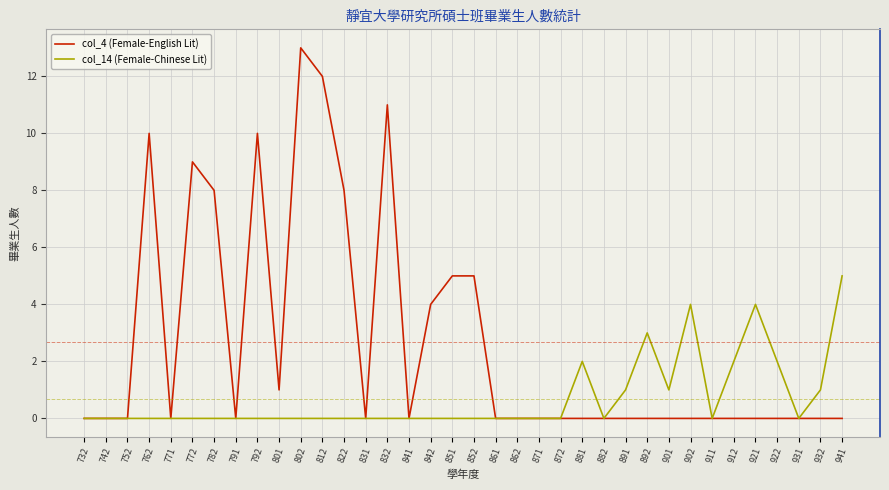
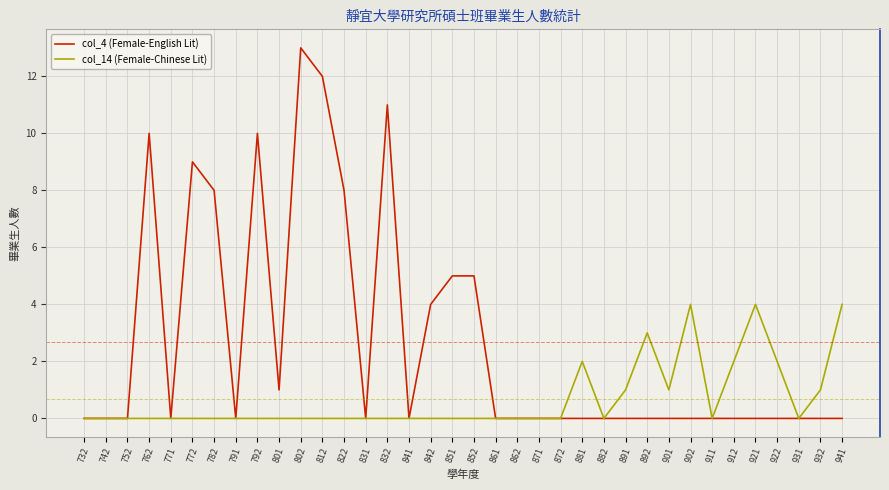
col_14 (Female-Chinese Lit), 941: 5 -> 4
